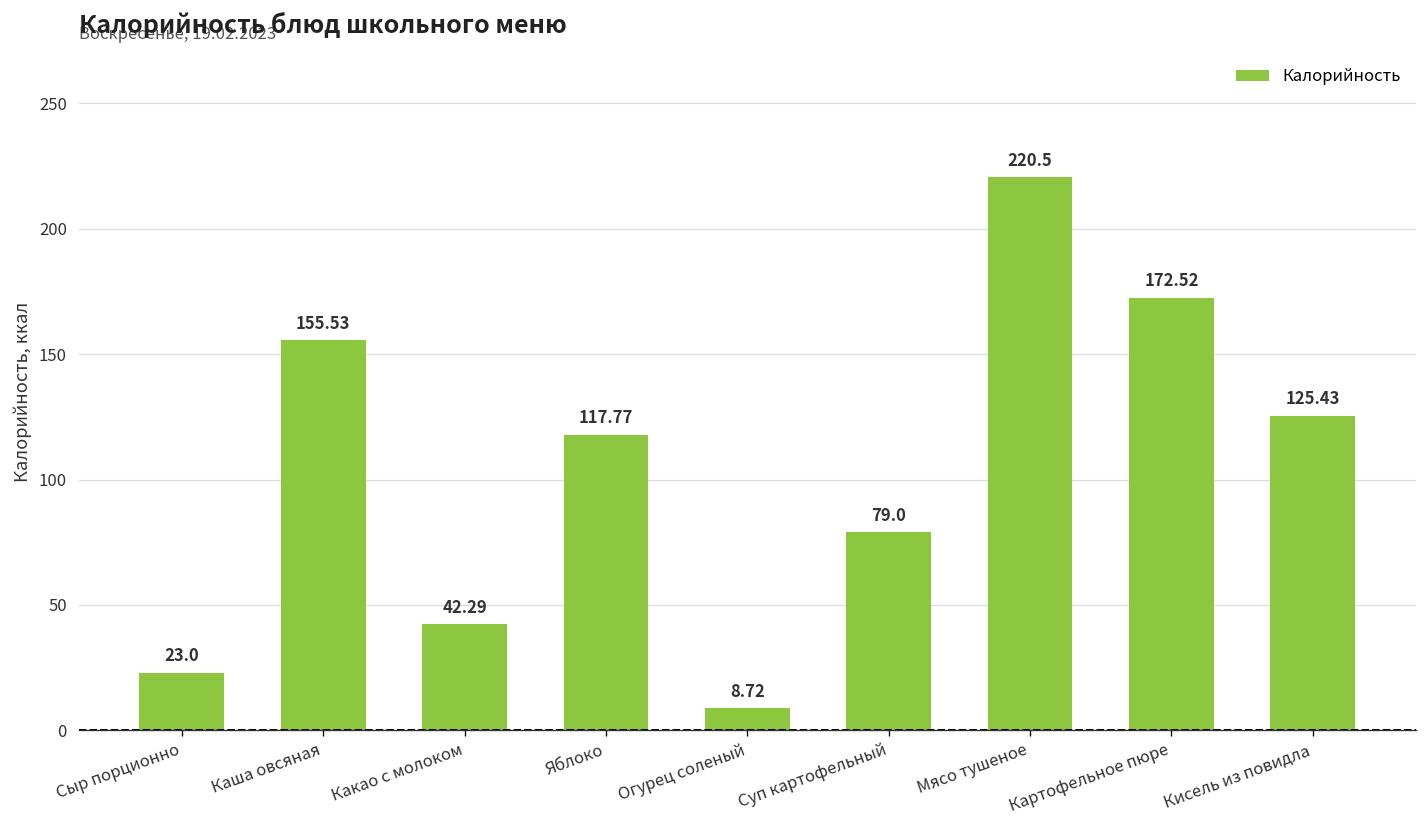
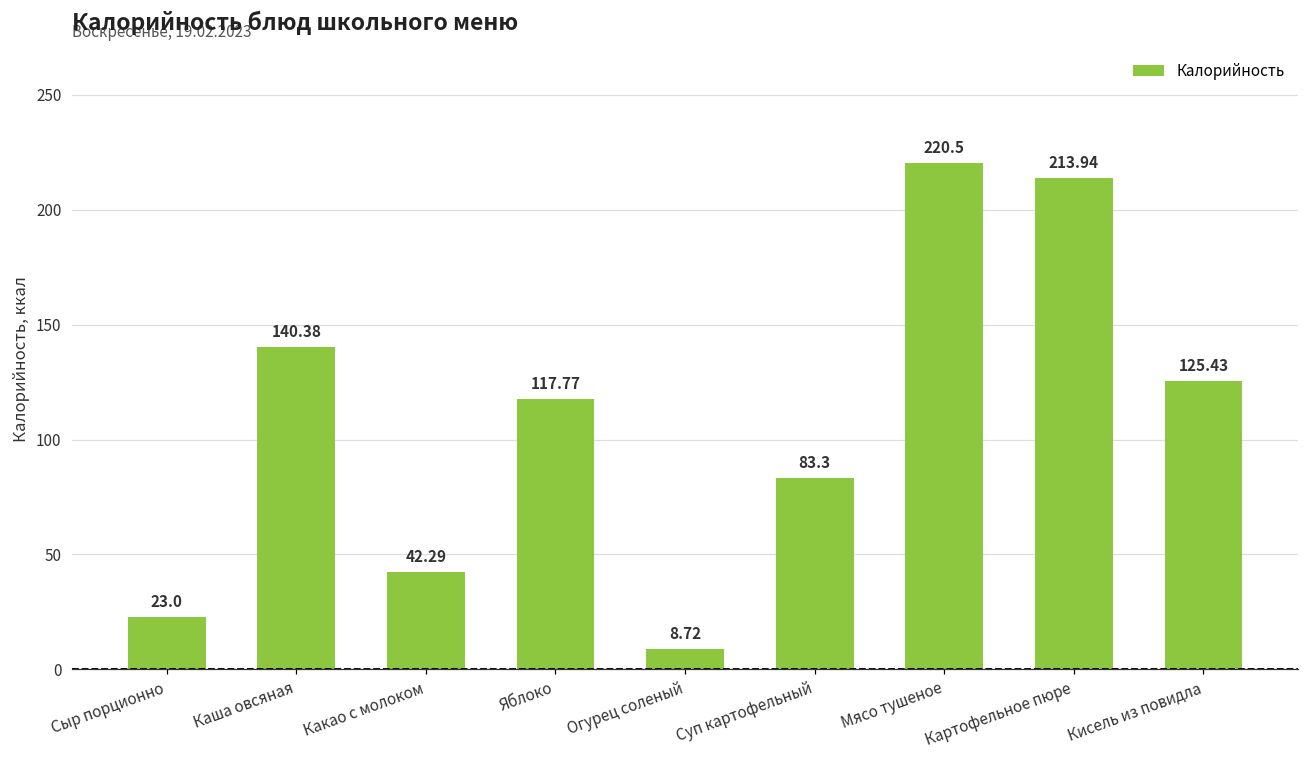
Каша овсяная: 155.53 -> 140.38
Суп картофельный: 79.0 -> 83.3
Картофельное пюре: 172.52 -> 213.94
